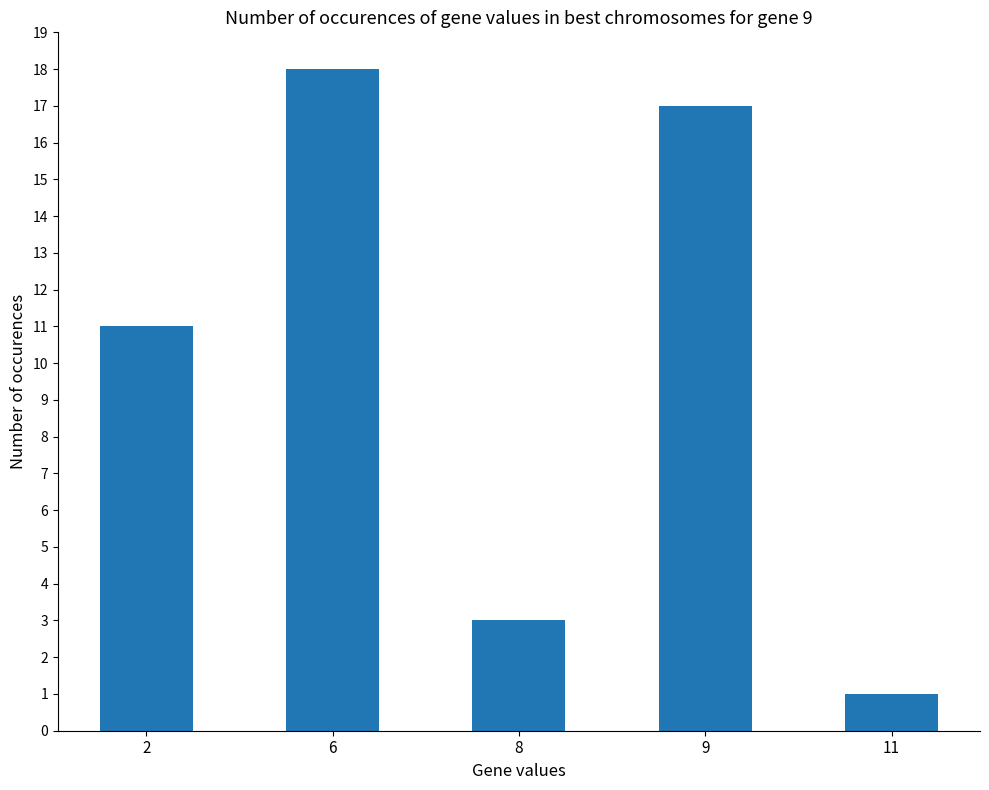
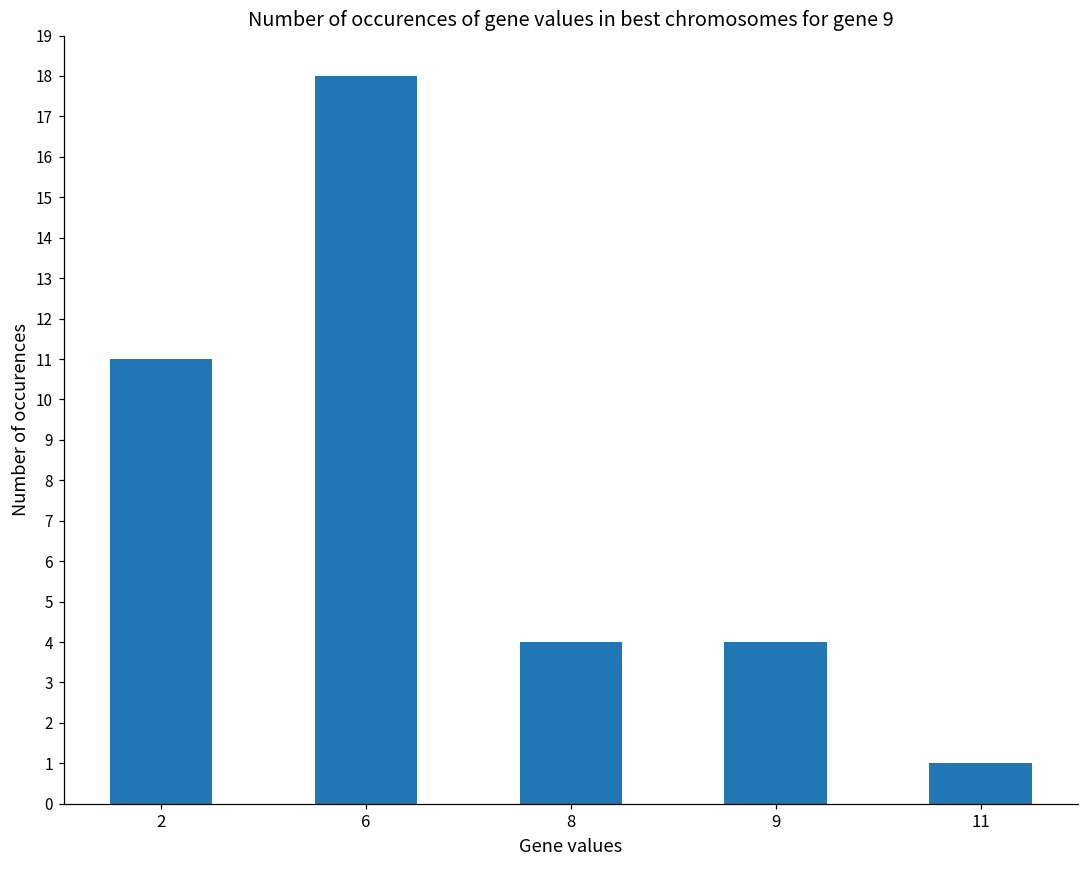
8: 3 -> 4
9: 17 -> 4
